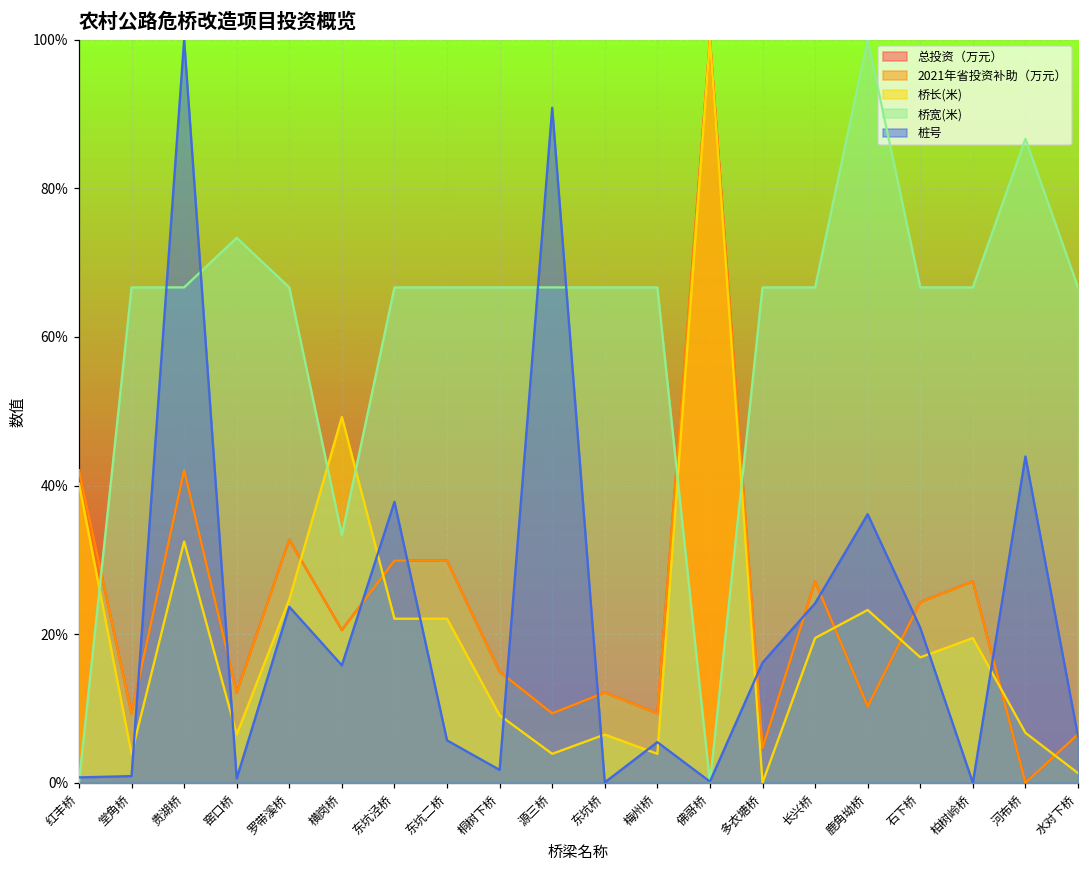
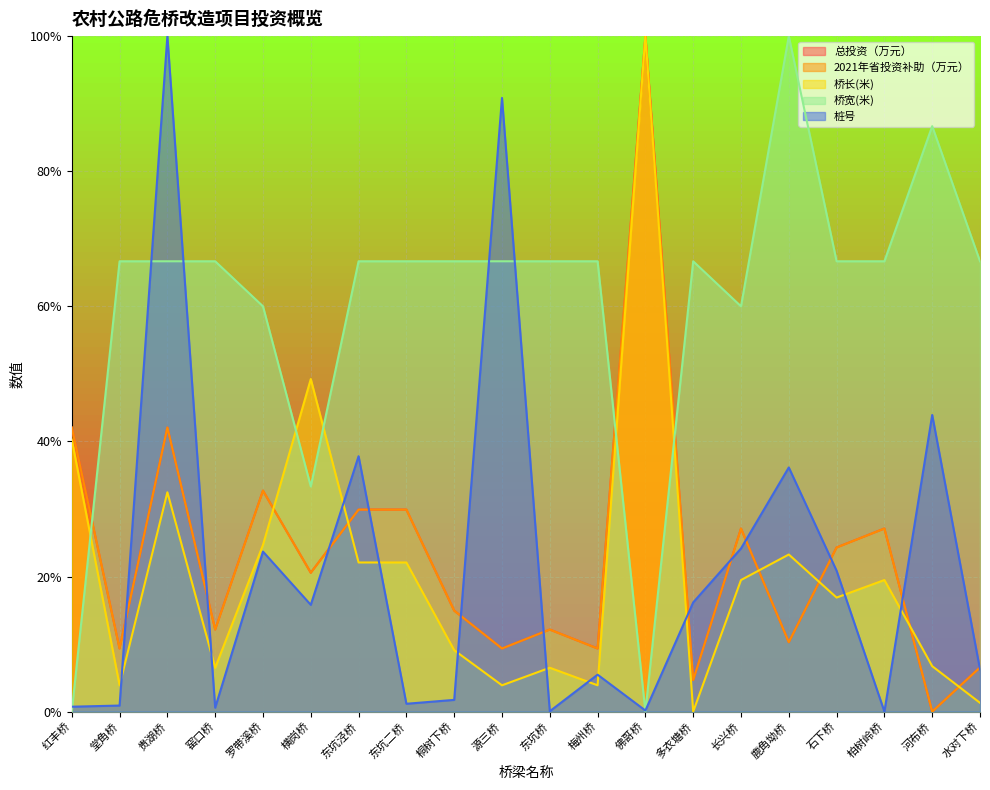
桥宽(米), 窑口桥: 73% -> 67%
桥宽(米), 罗带溪桥: 67% -> 60%
桩号, 东坑二桥: 6% -> 1%
桥宽(米), 长兴桥: 67% -> 60%
